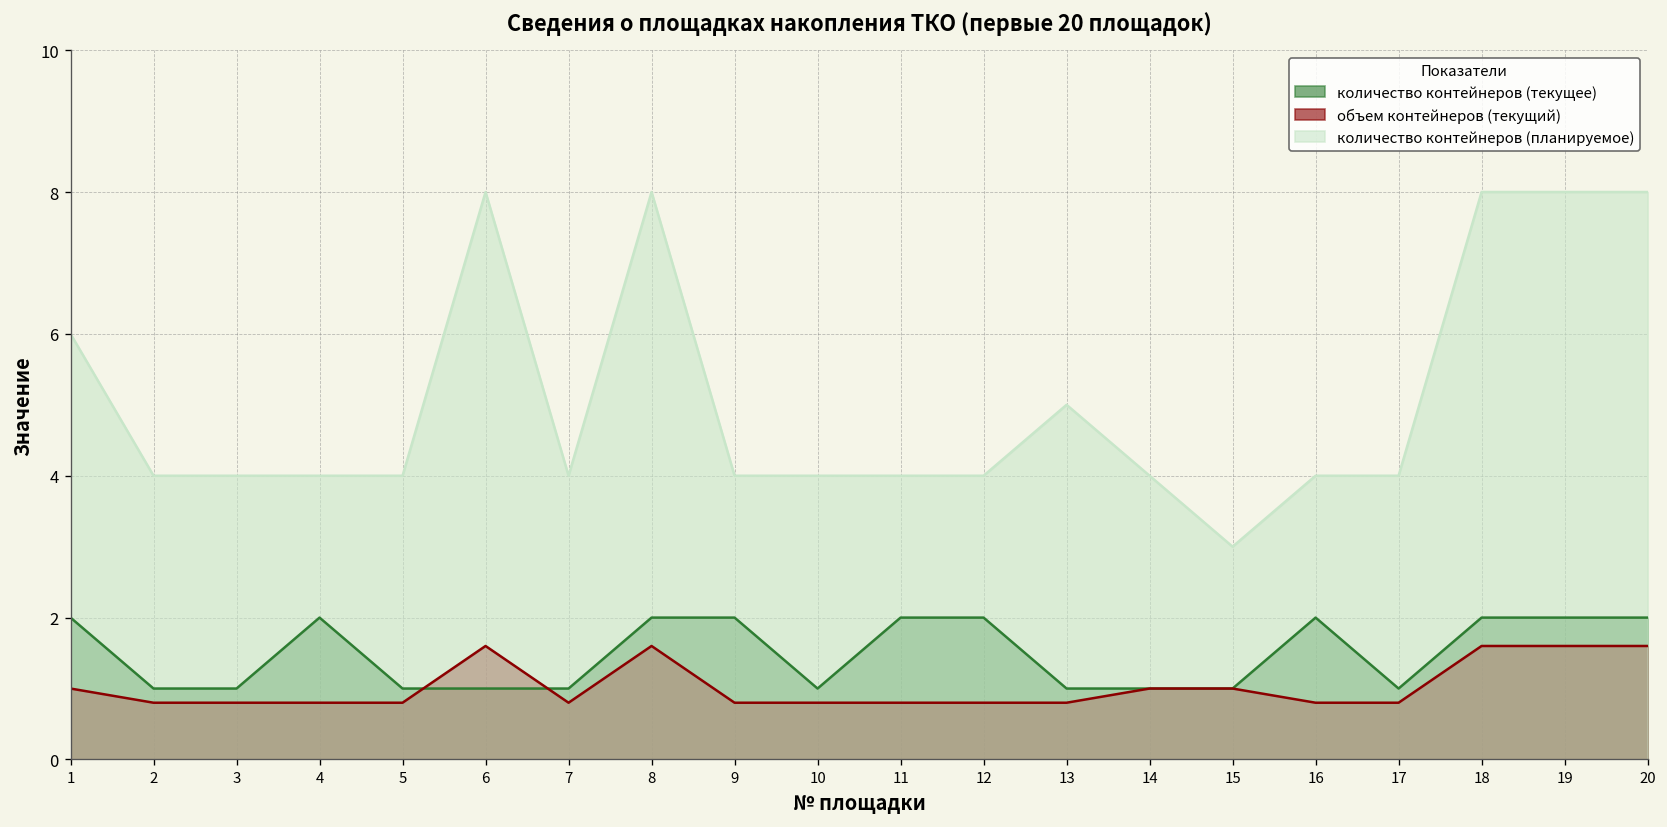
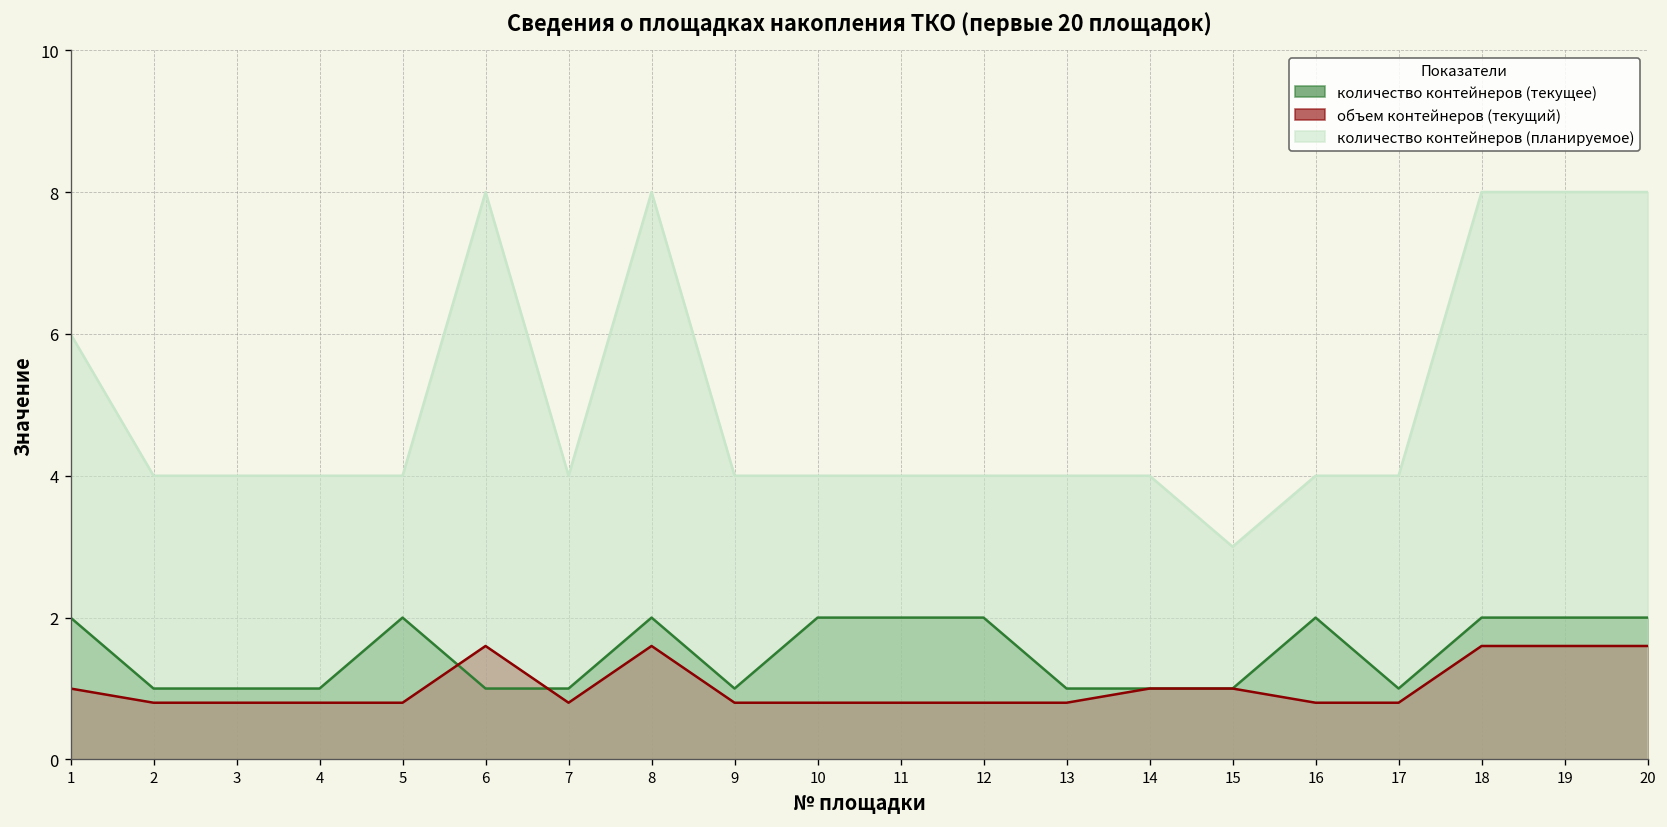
количество контейнеров (текущее), 4: 2 -> 1
количество контейнеров (текущее), 5: 1 -> 2
количество контейнеров (текущее), 9: 2 -> 1
количество контейнеров (текущее), 10: 1 -> 2
количество контейнеров (планируемое), 13: 5 -> 4
